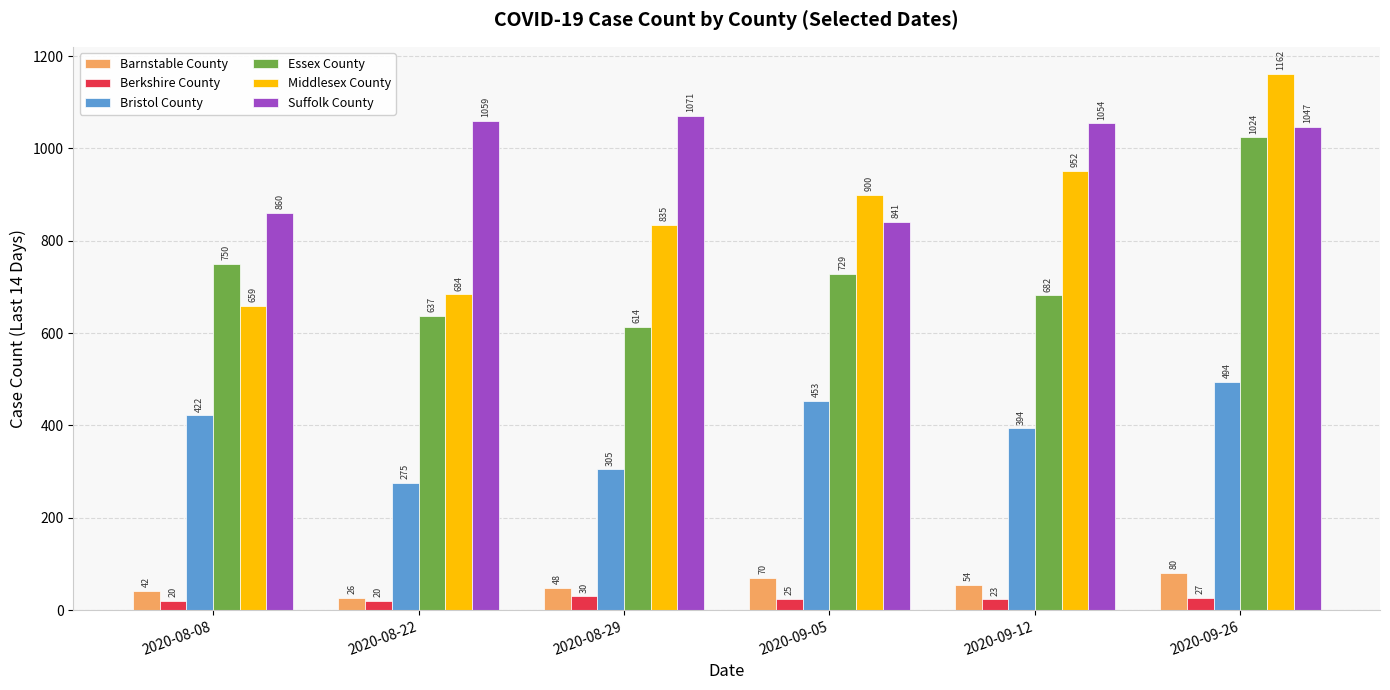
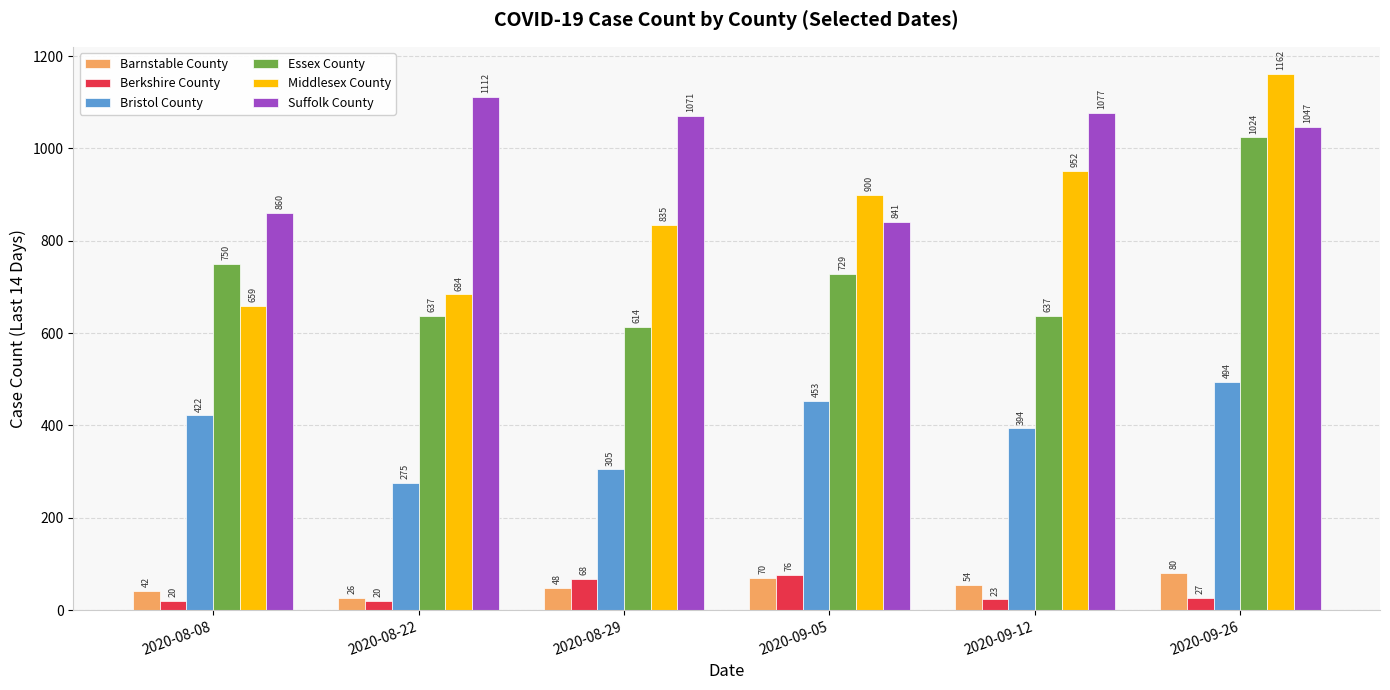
Suffolk County, 2020-08-22: 1059 -> 1112
Berkshire County, 2020-08-29: 30 -> 68
Berkshire County, 2020-09-05: 25 -> 76
Essex County, 2020-09-12: 682 -> 637
Suffolk County, 2020-09-12: 1054 -> 1077
